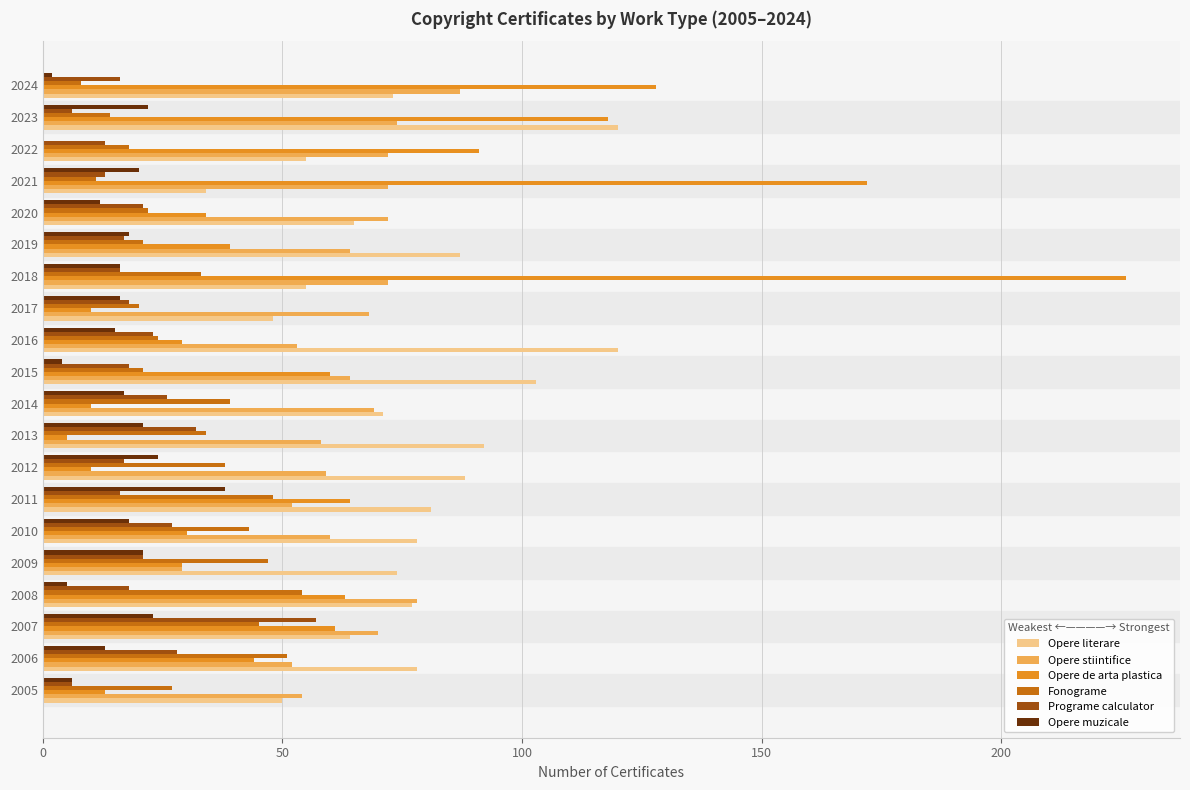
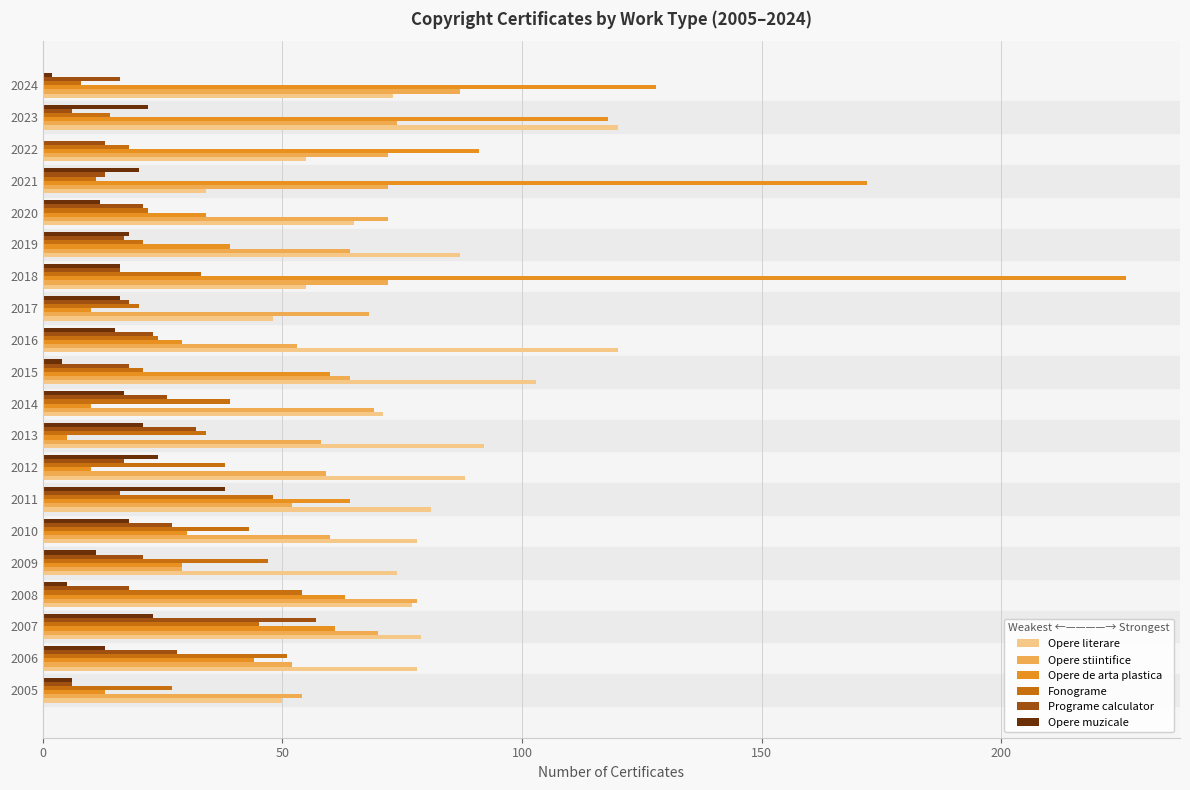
Opere muzicale, 2009: 21 -> 11
Opere literare, 2007: 64 -> 79
